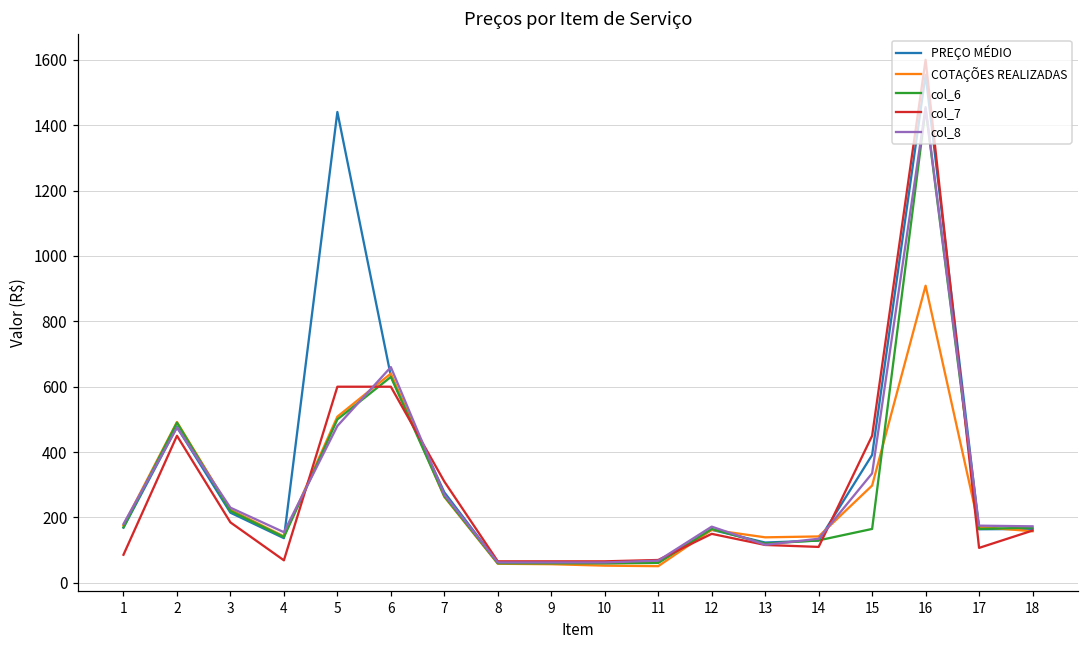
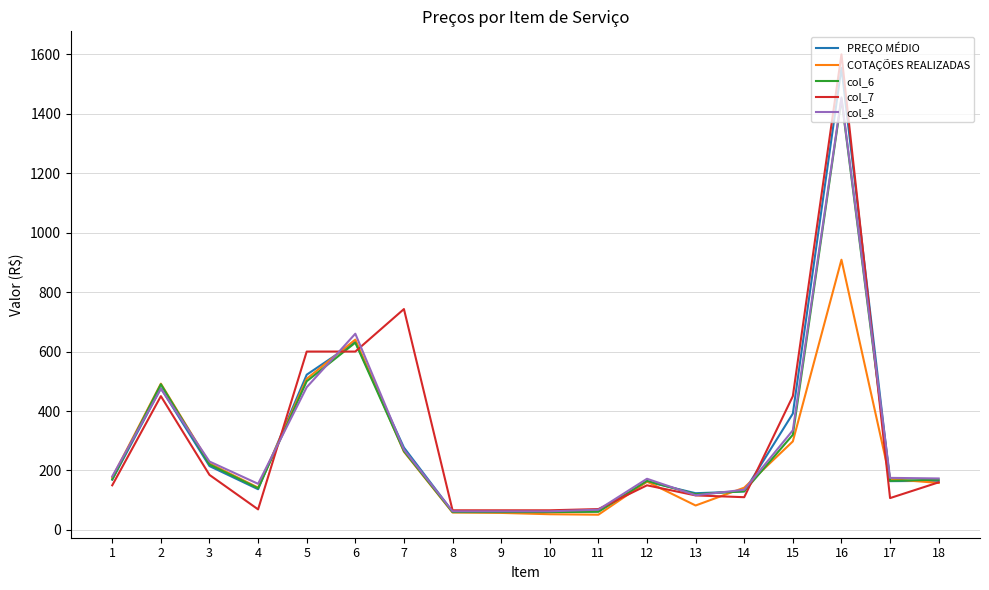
col_7, 1: 90 -> 150
PREÇO MÉDIO, 5: 1440 -> 520
col_7, 7: 310 -> 740
COTAÇÕES REALIZADAS, 13: 140 -> 80
col_6, 15: 170 -> 320
